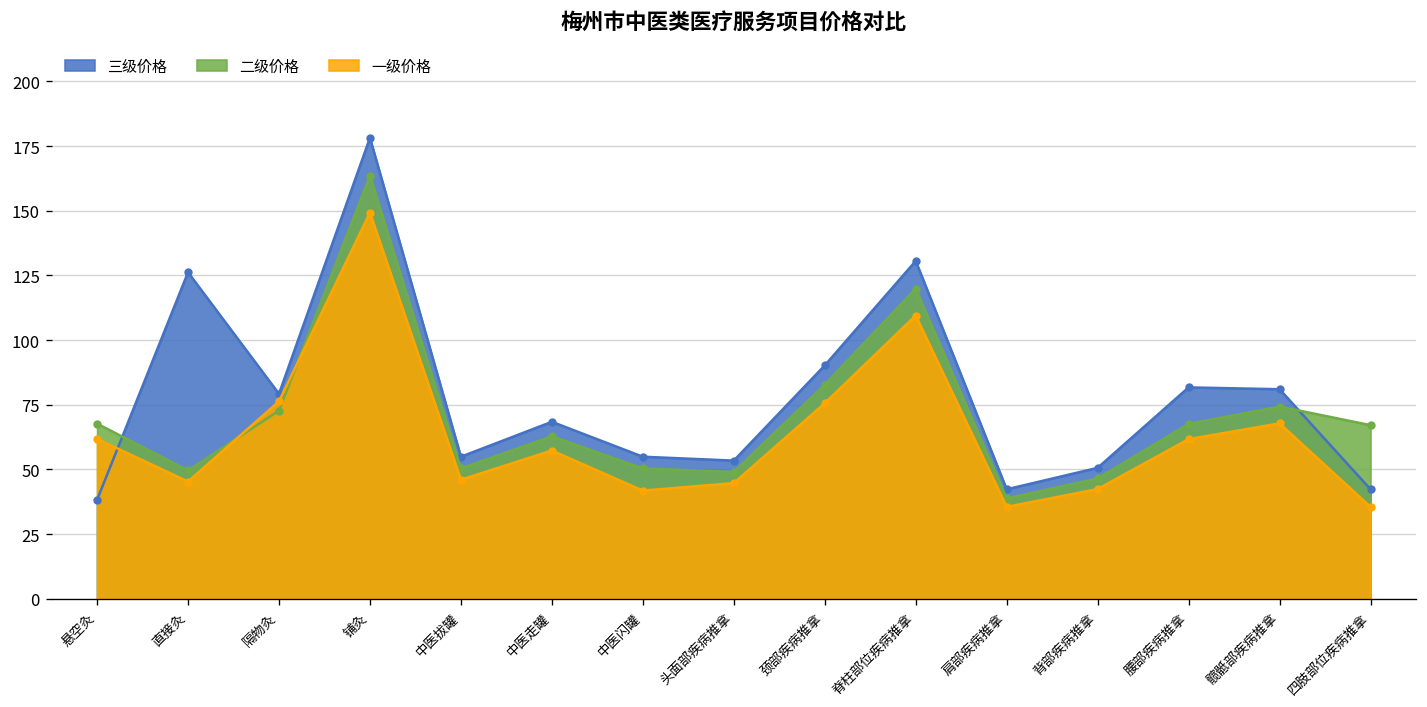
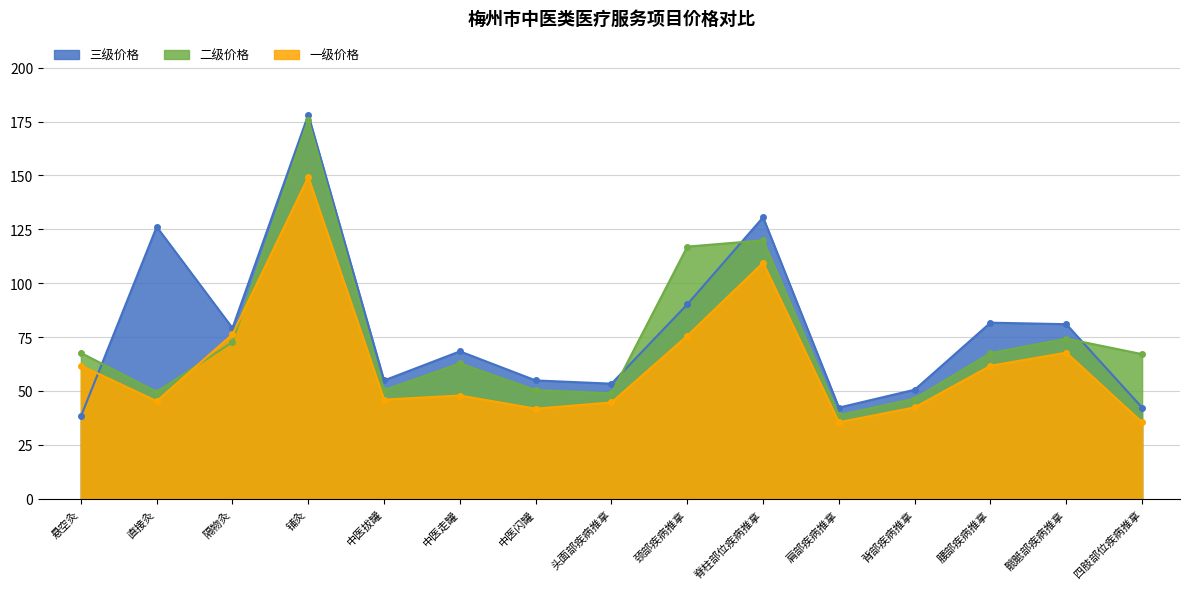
二级价格, 铺灸: 164 -> 176
一级价格, 中医走罐: 57 -> 48
二级价格, 颈部疾病推拿: 83 -> 117
